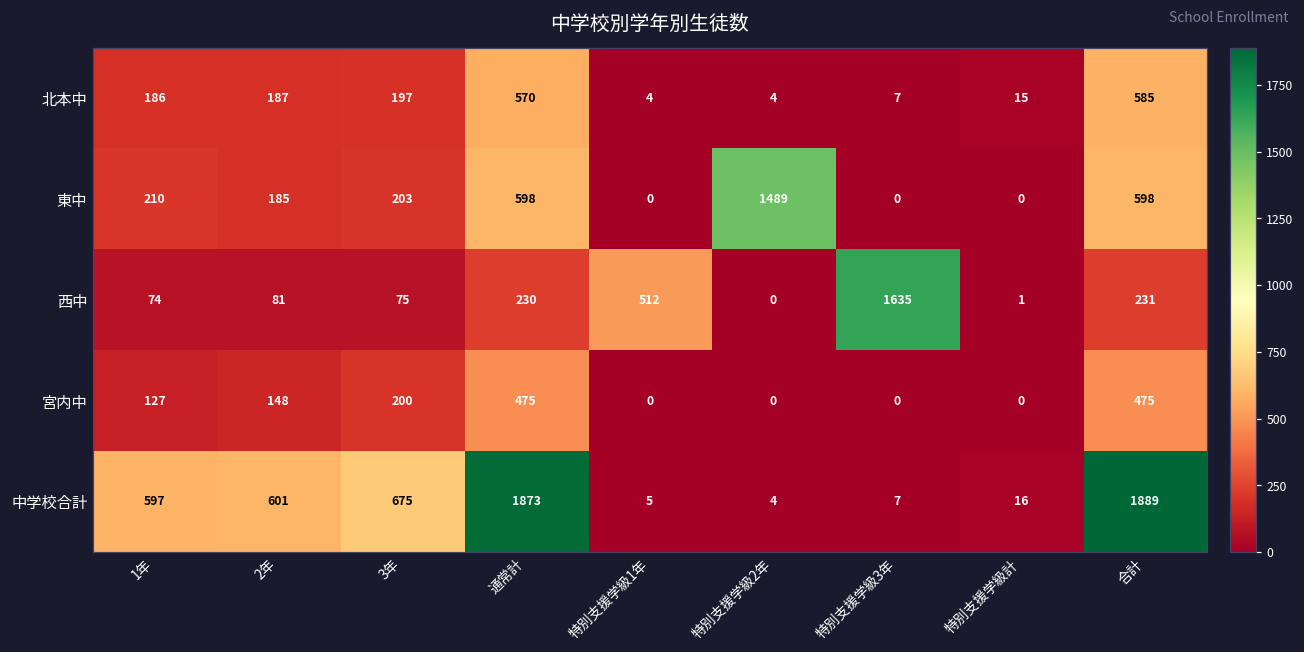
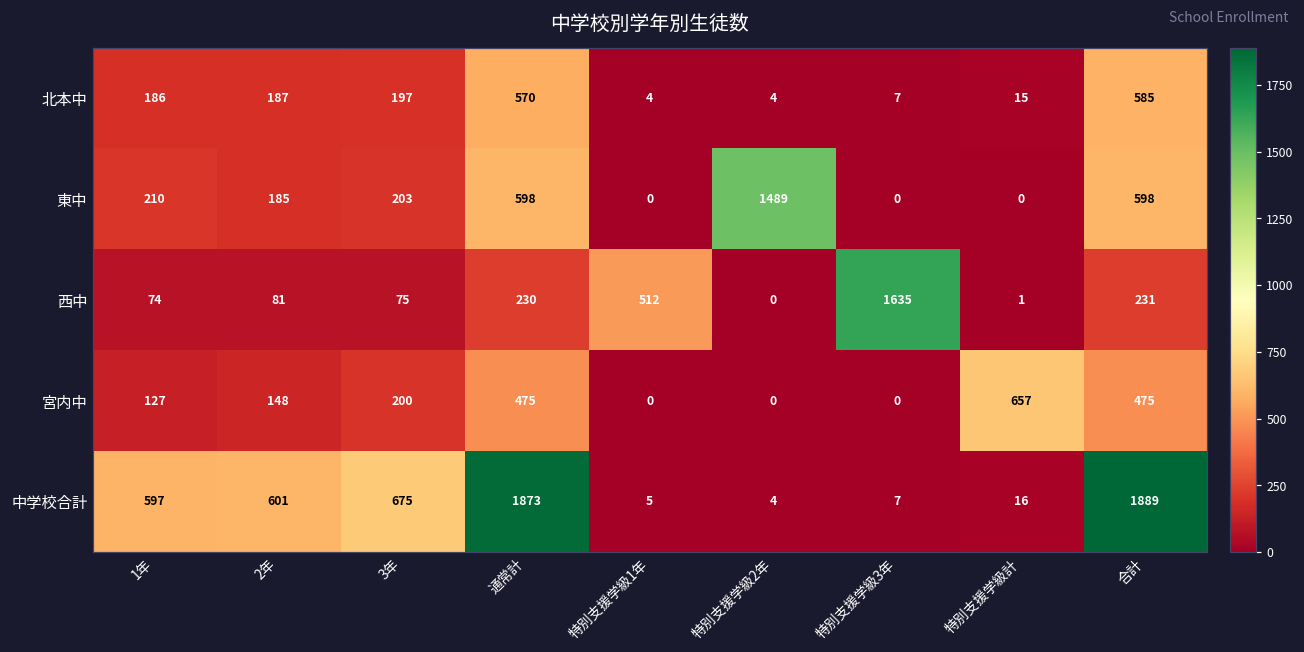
宮内中, 特別支援学級計: 0 -> 657
